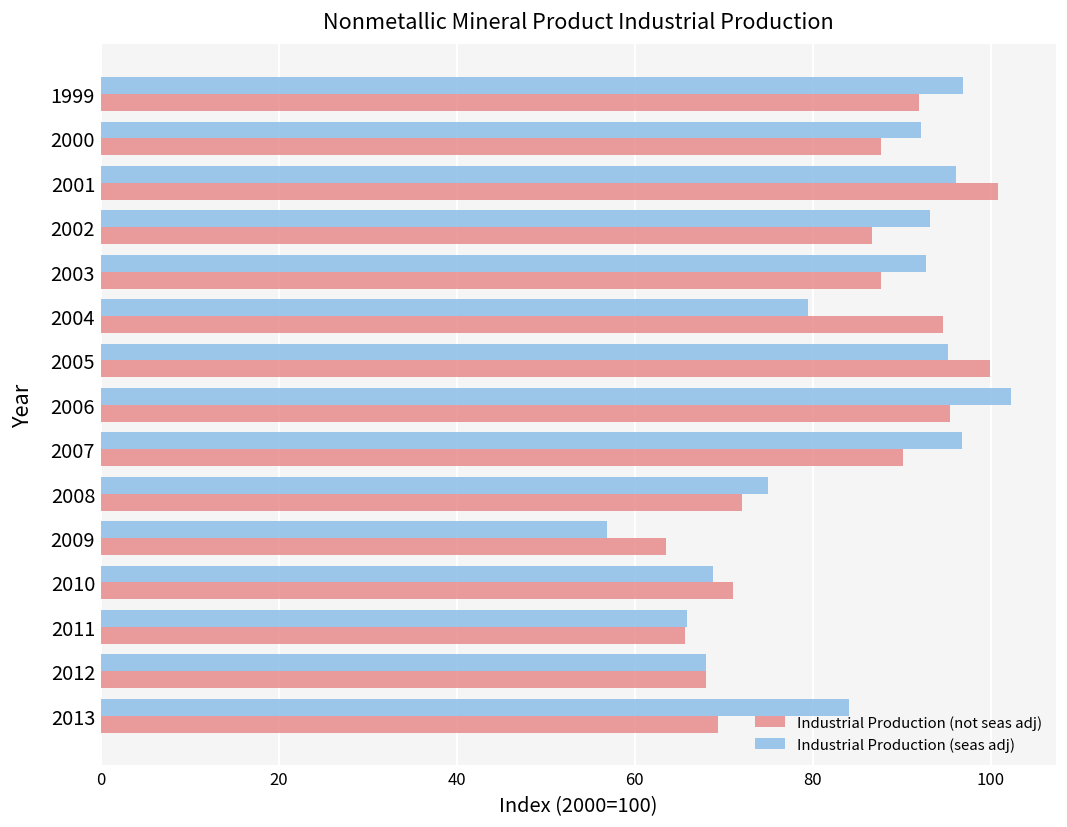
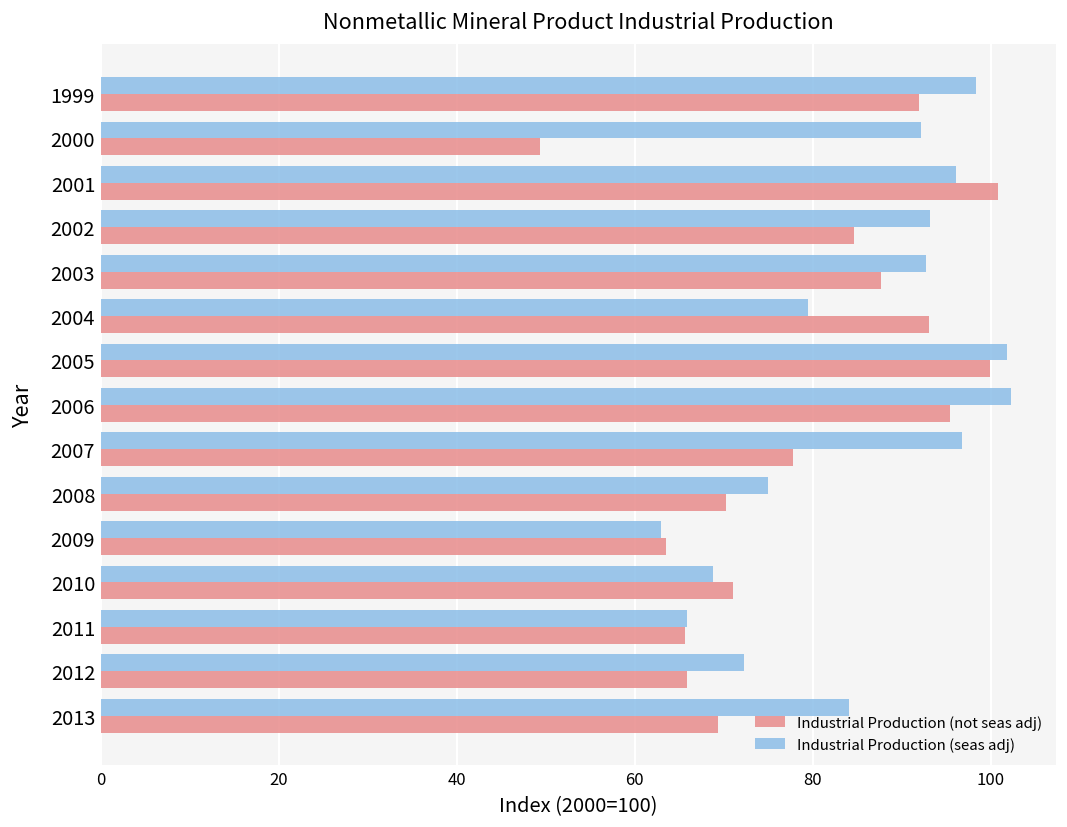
Industrial Production (seas adj), 1999: 97 -> 98
Industrial Production (not seas adj), 2000: 88 -> 49
Industrial Production (not seas adj), 2002: 87 -> 85
Industrial Production (not seas adj), 2004: 95 -> 93
Industrial Production (seas adj), 2005: 95 -> 102
Industrial Production (not seas adj), 2007: 90 -> 78
Industrial Production (not seas adj), 2008: 72 -> 70
Industrial Production (seas adj), 2009: 57 -> 63
Industrial Production (seas adj), 2012: 68 -> 72
Industrial Production (not seas adj), 2012: 68 -> 66
